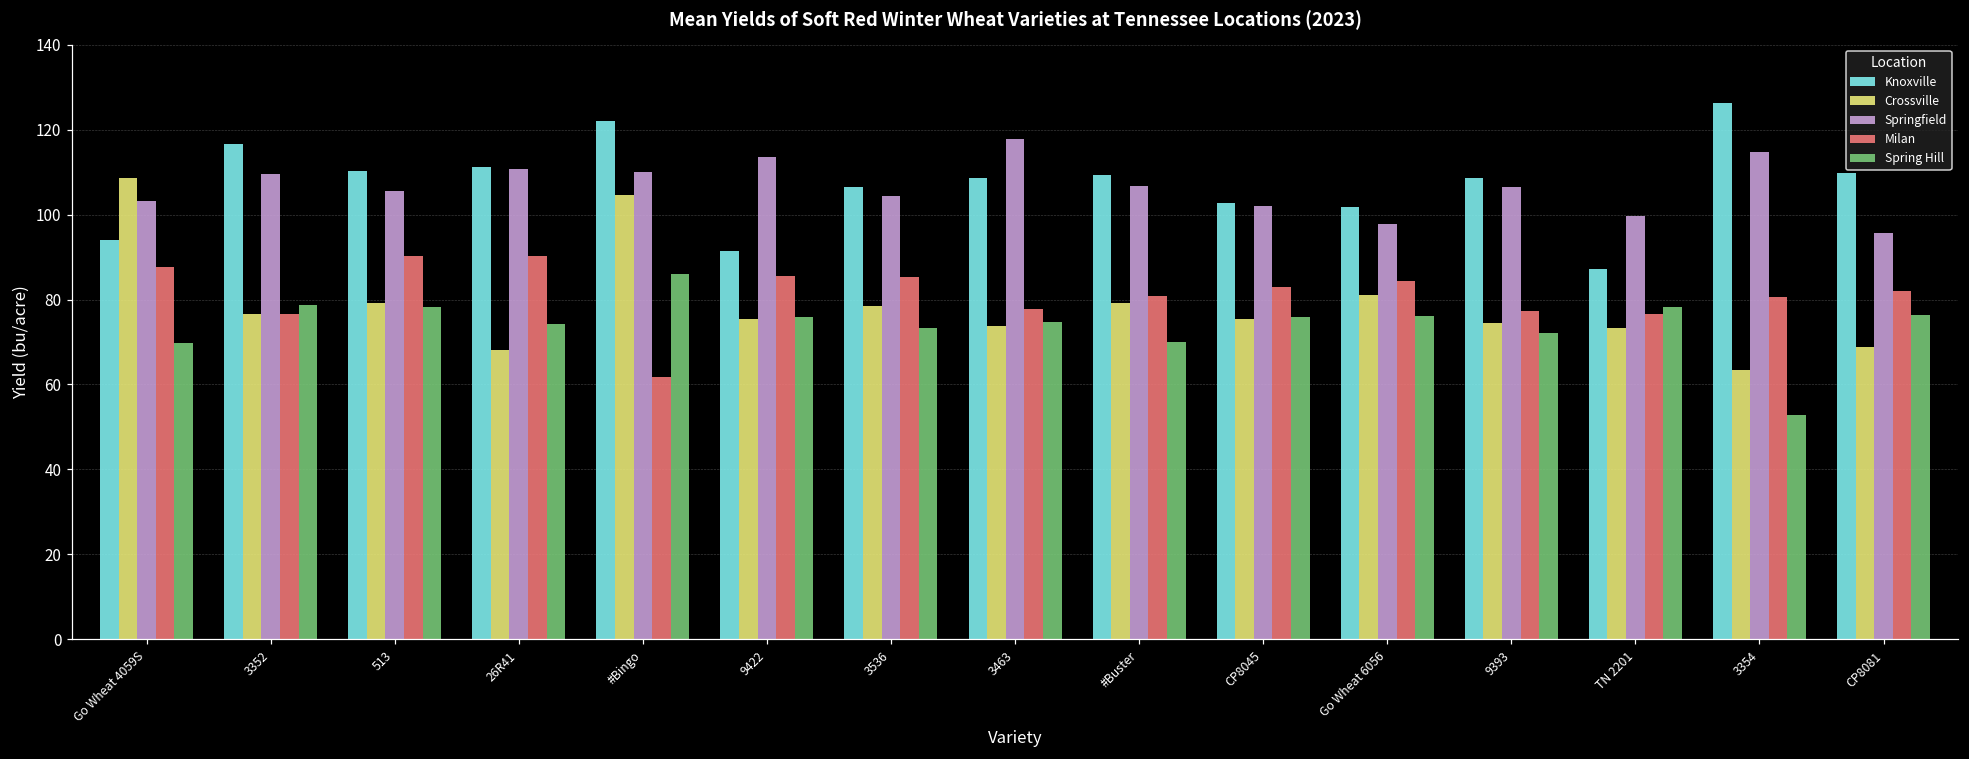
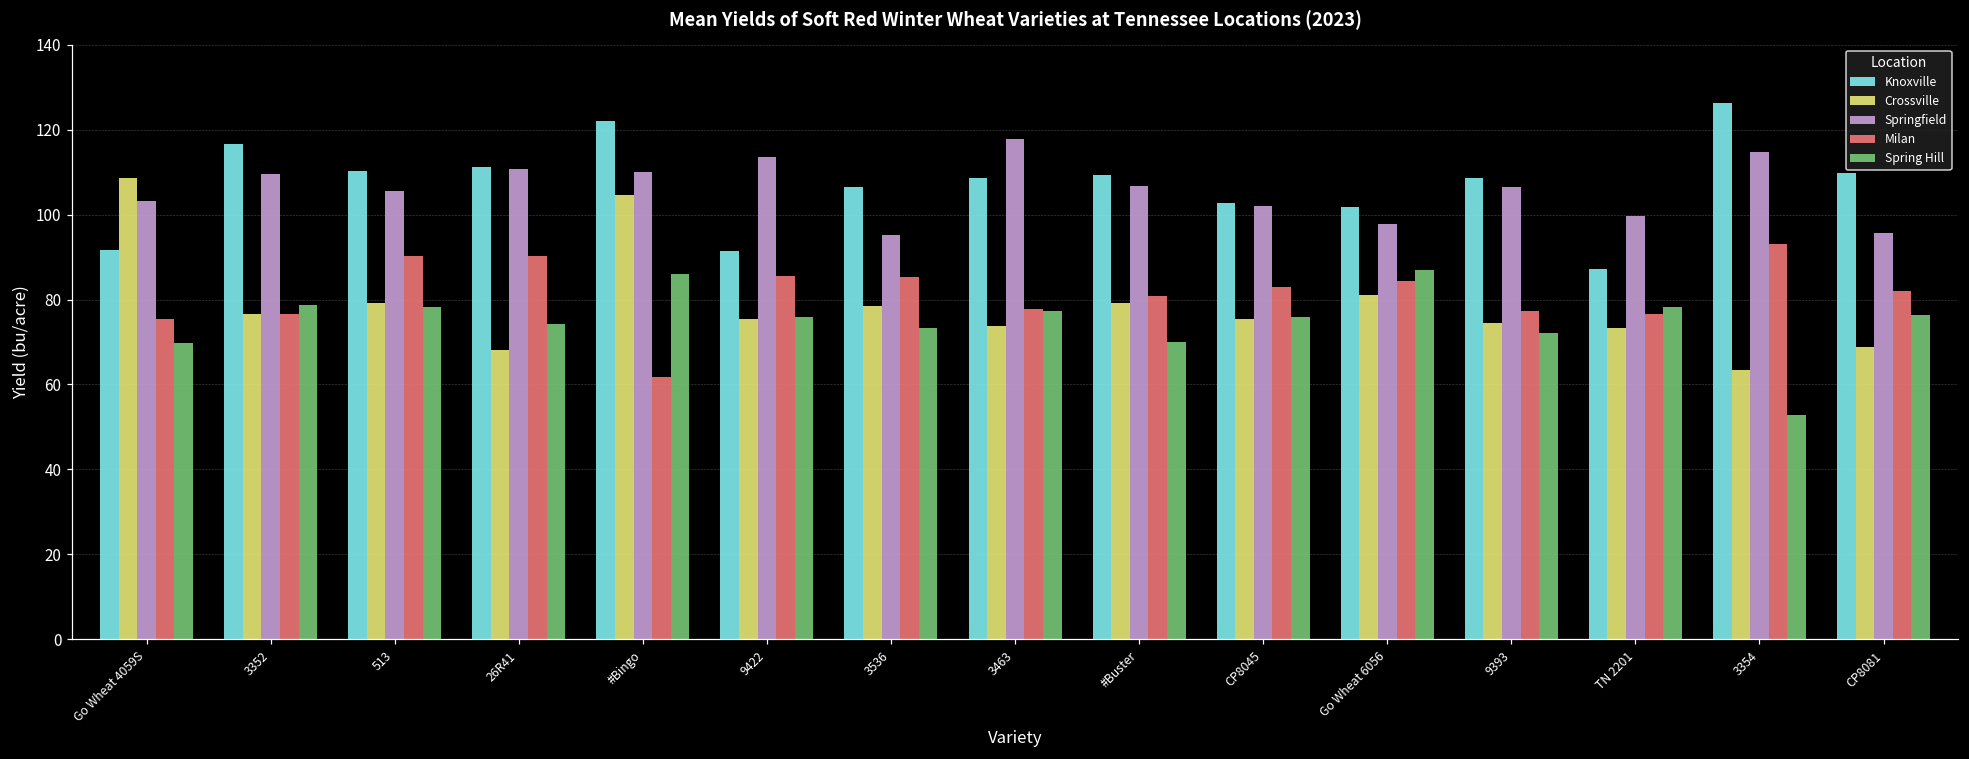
Knoxville, Go Wheat 4059S: 94 -> 92
Milan, Go Wheat 4059S: 88 -> 75
Springfield, 3536: 104 -> 95
Spring Hill, 3463: 75 -> 77
Spring Hill, Go Wheat 6056: 76 -> 87
Milan, 3354: 81 -> 93
